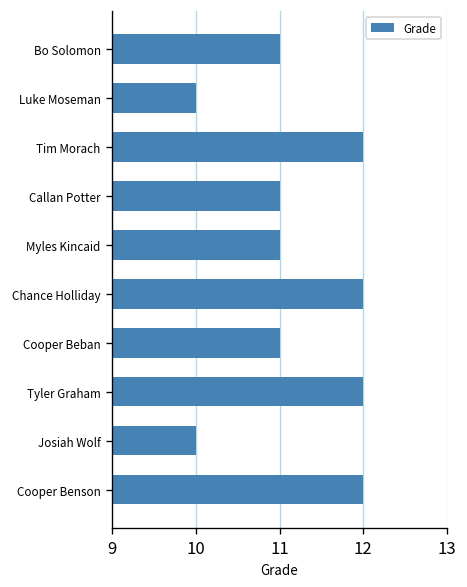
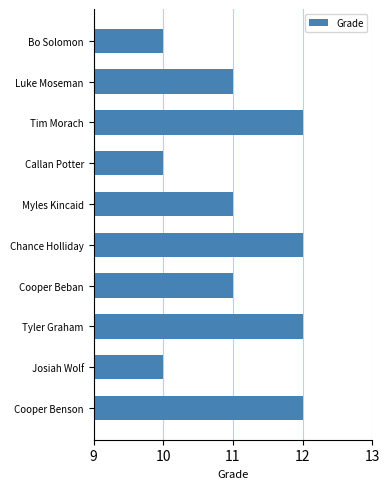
Bo Solomon: 11 -> 10
Luke Moseman: 10 -> 11
Callan Potter: 11 -> 10
